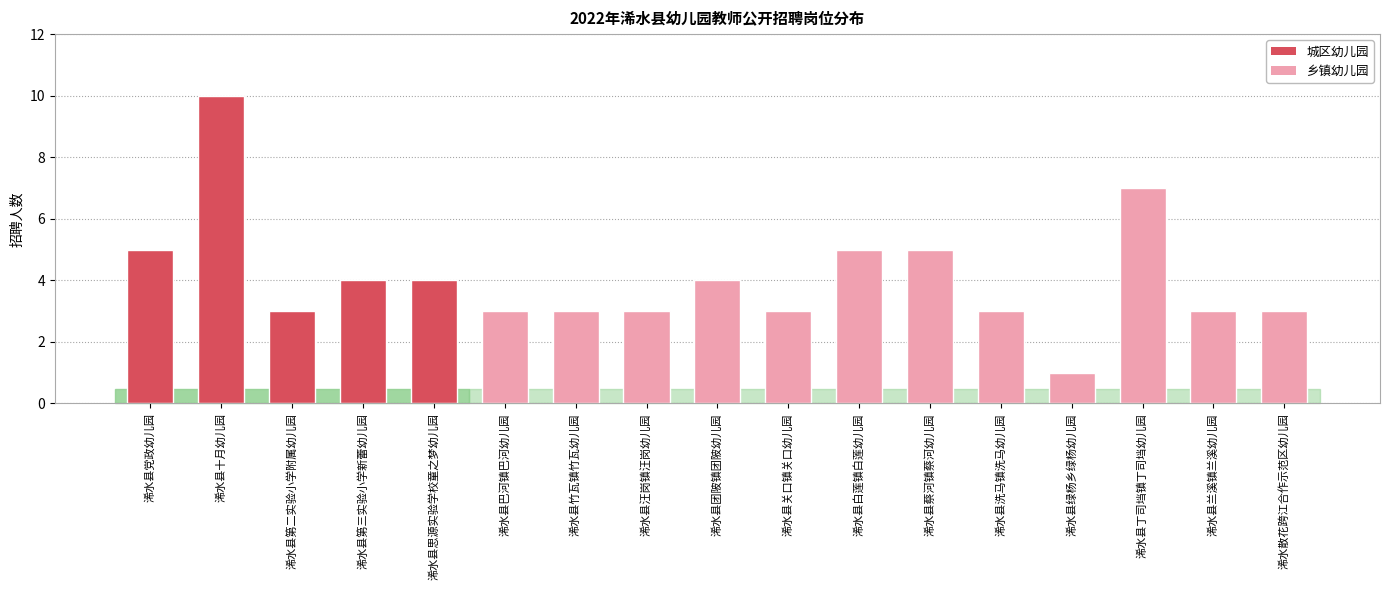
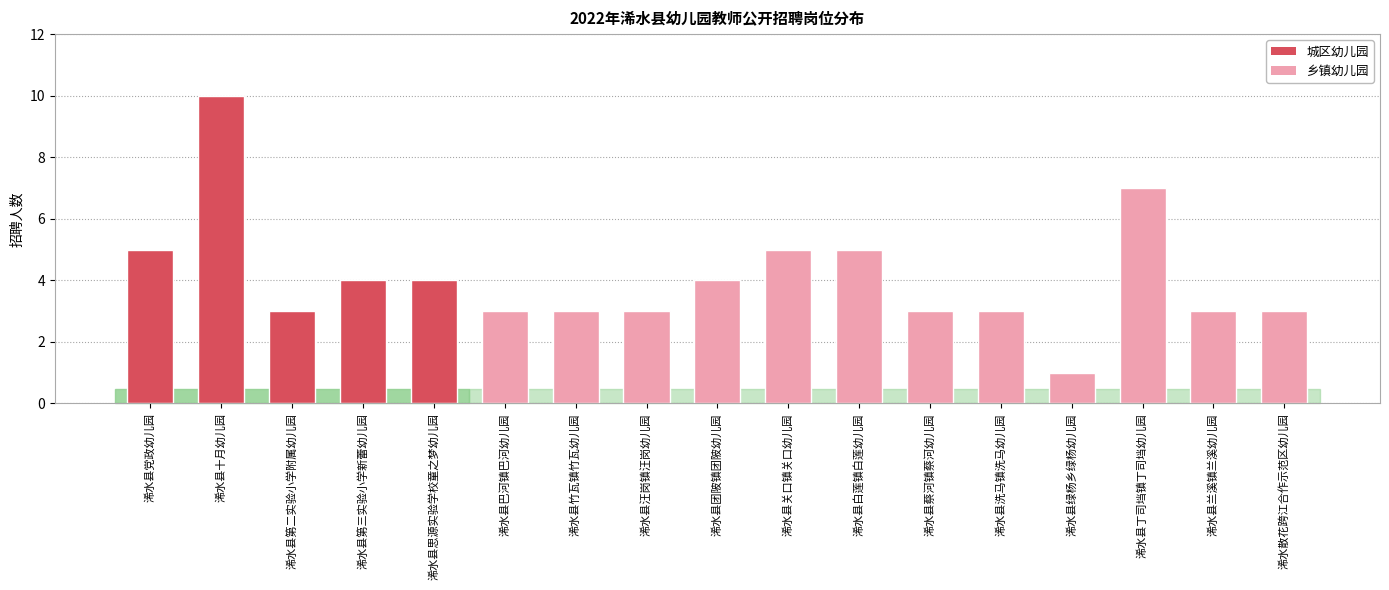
浠水县关口镇关口幼儿园: 3 -> 5
浠水县蔡河镇蔡河幼儿园: 5 -> 3
